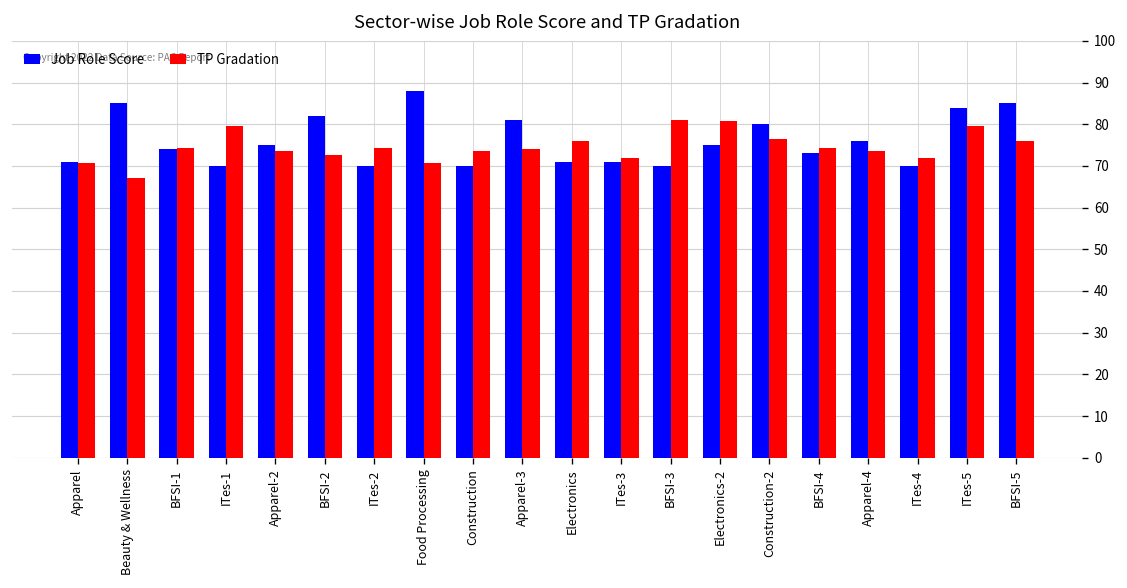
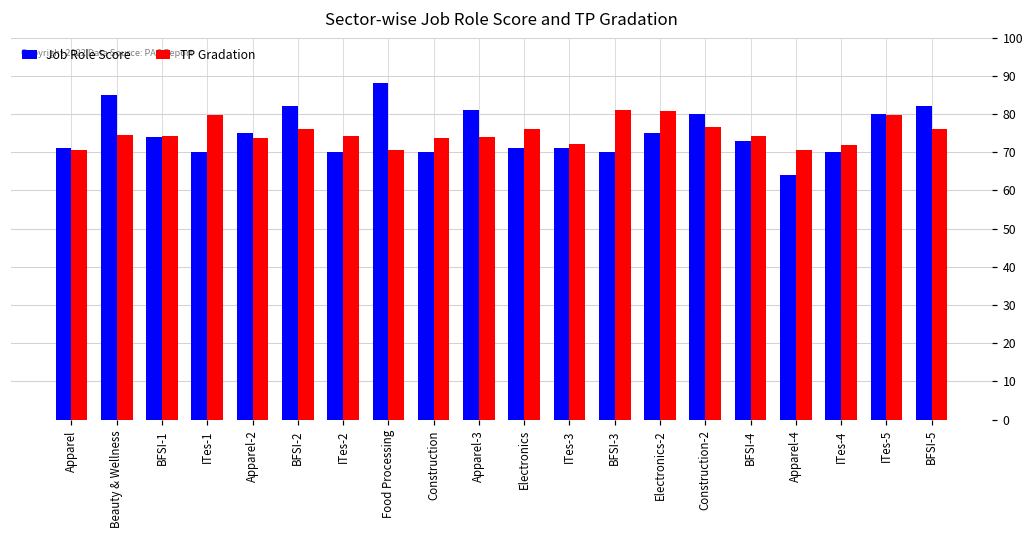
TP Gradation, Beauty & Wellness: 67 -> 74
TP Gradation, BFSI-2: 73 -> 76
Job Role Score, Apparel-4: 76 -> 64
TP Gradation, Apparel-4: 74 -> 70
Job Role Score, ITes-5: 84 -> 80
Job Role Score, BFSI-5: 85 -> 82
